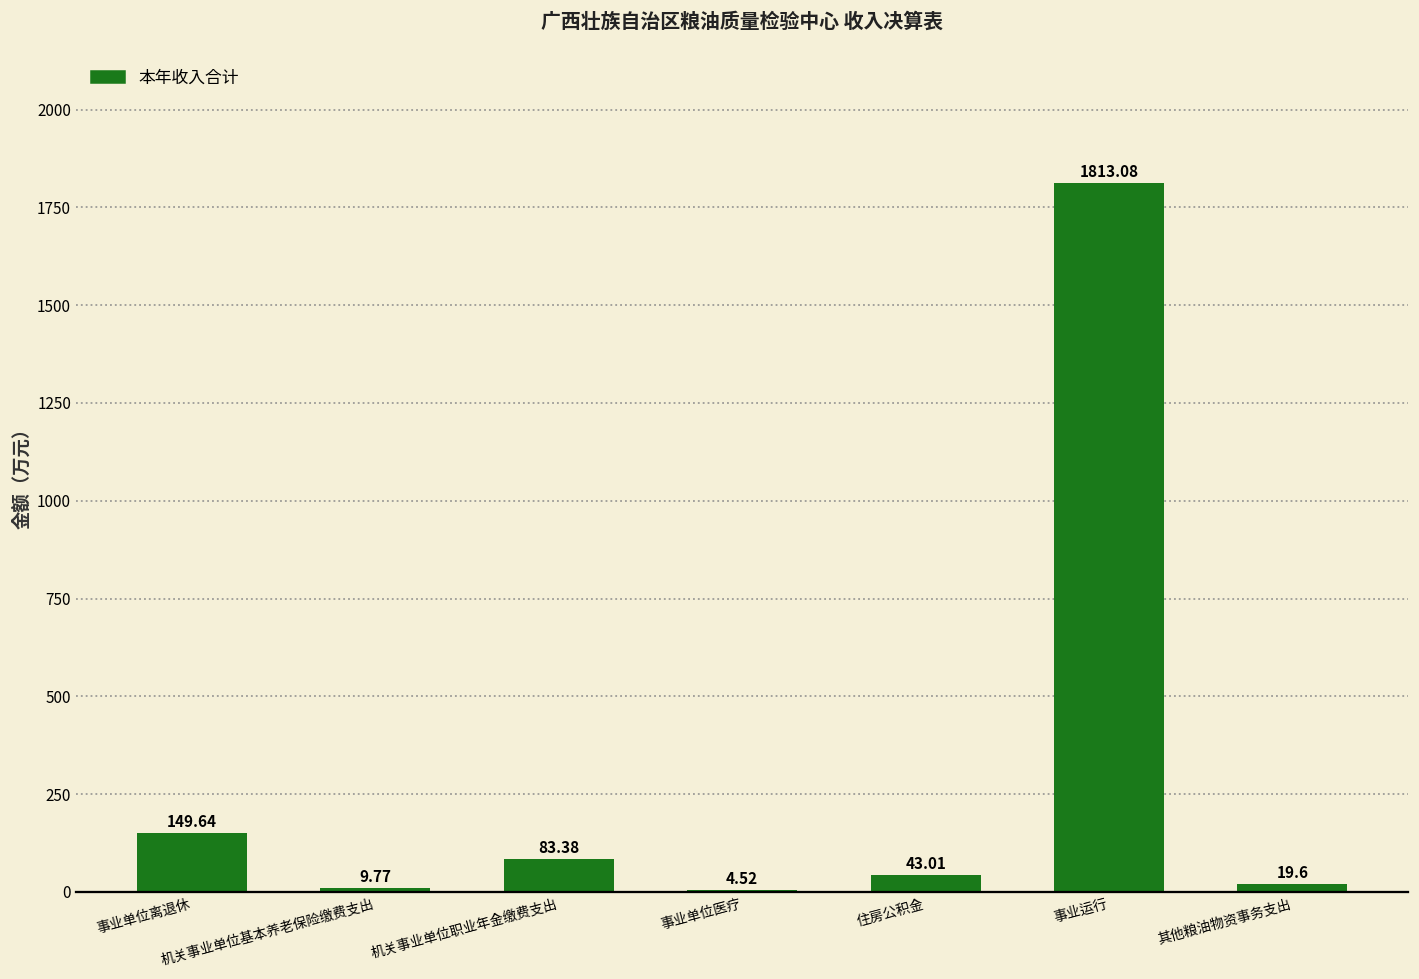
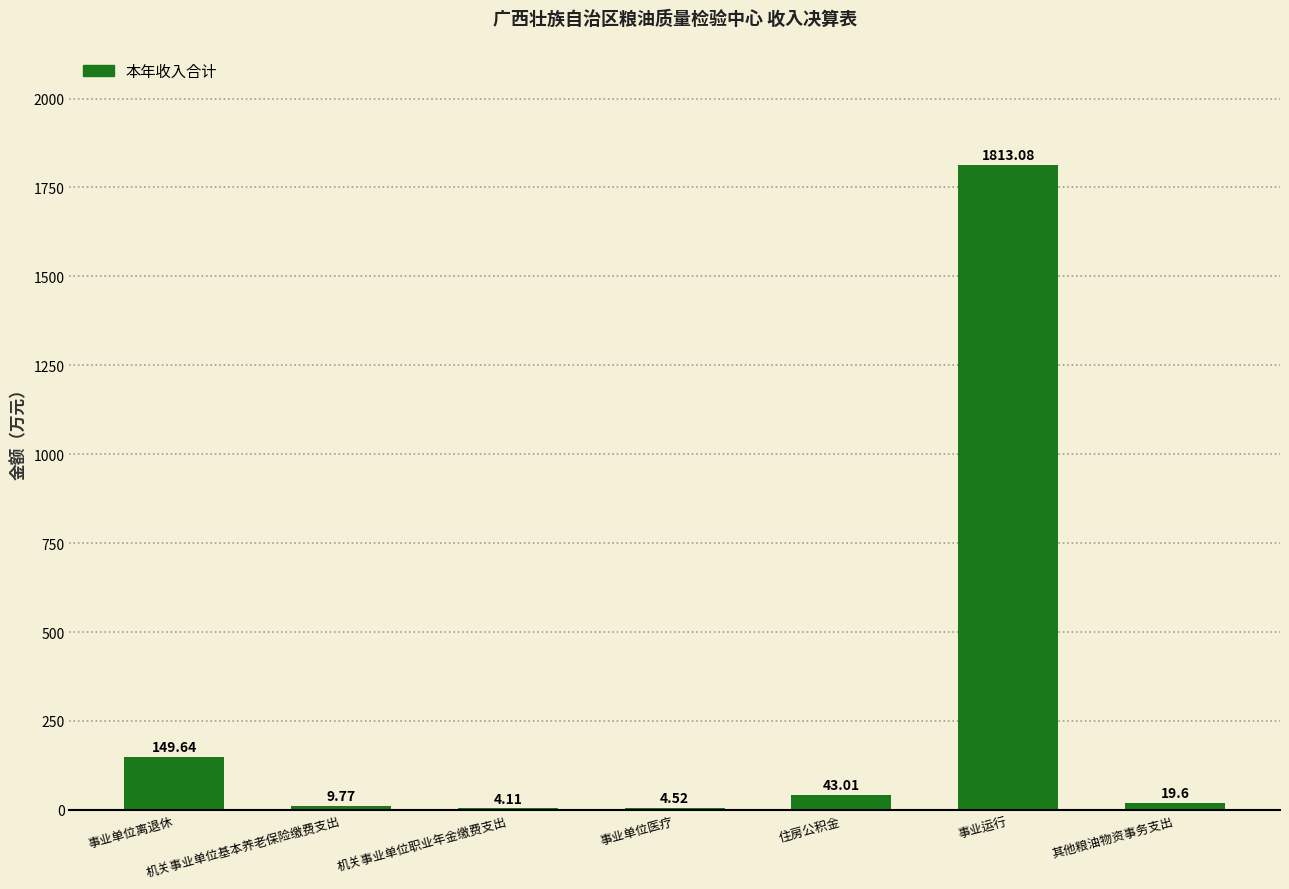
机关事业单位职业年金缴费支出: 83.38 -> 4.11
